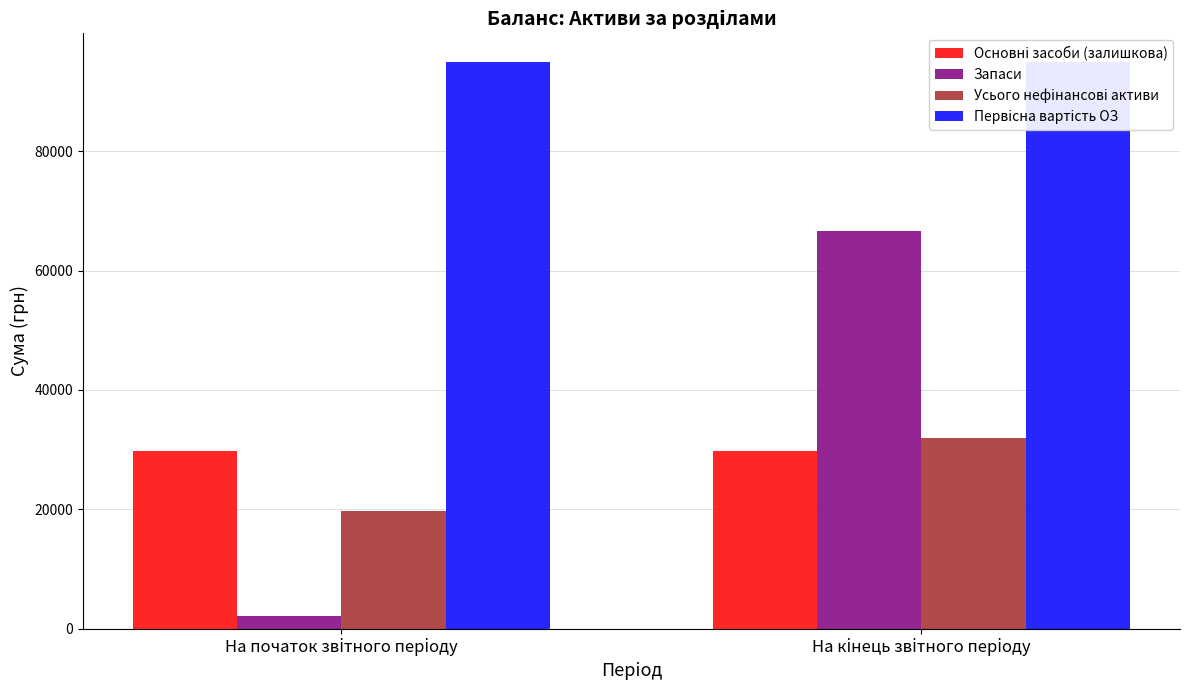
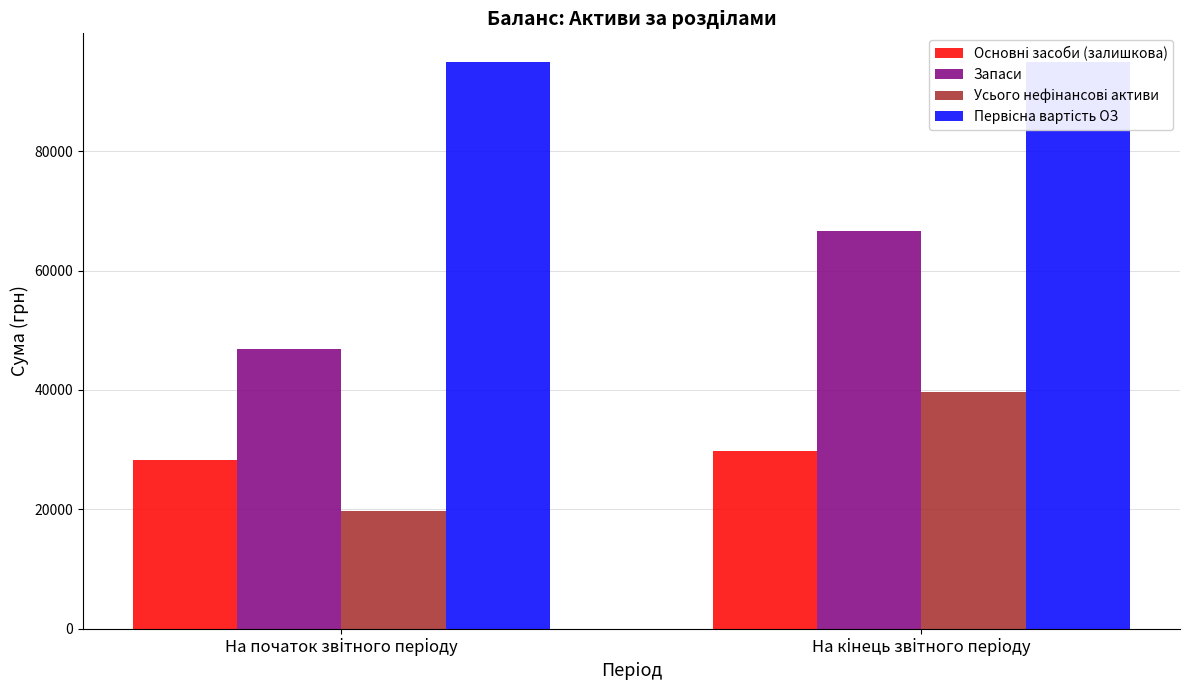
Основні засоби (залишкова), На початок звітного періоду: 30000 -> 28000
Запаси, На початок звітного періоду: 2000 -> 47000
Усього нефінансові активи, На кінець звітного періоду: 32000 -> 40000
